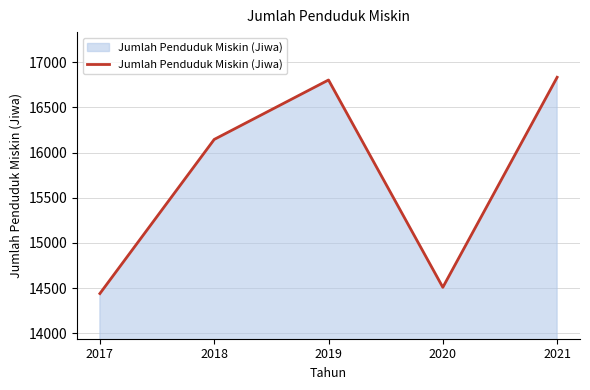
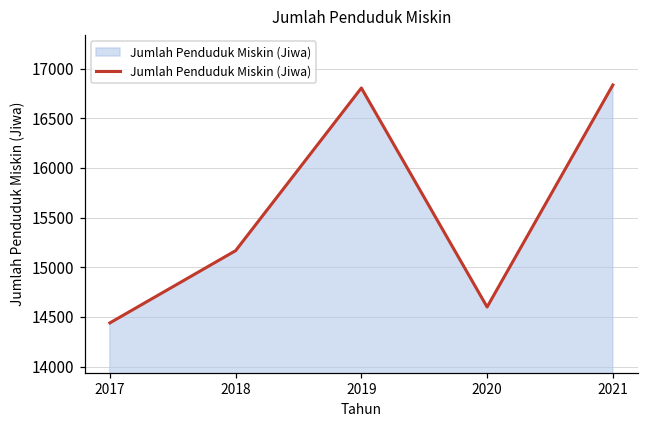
2018: 16100 -> 15200
2020: 14500 -> 14600
